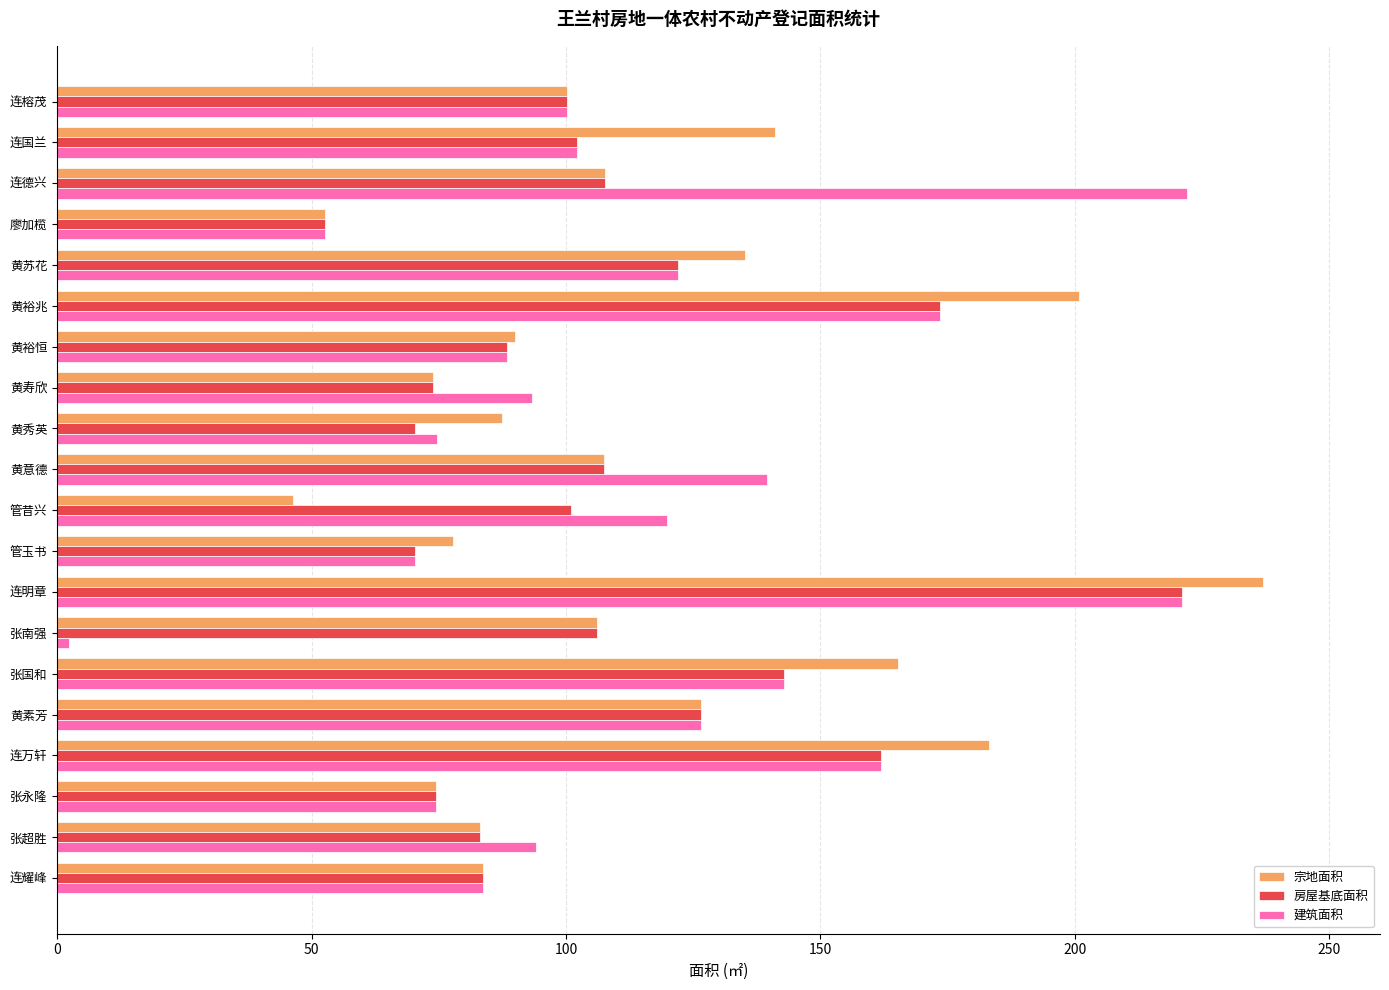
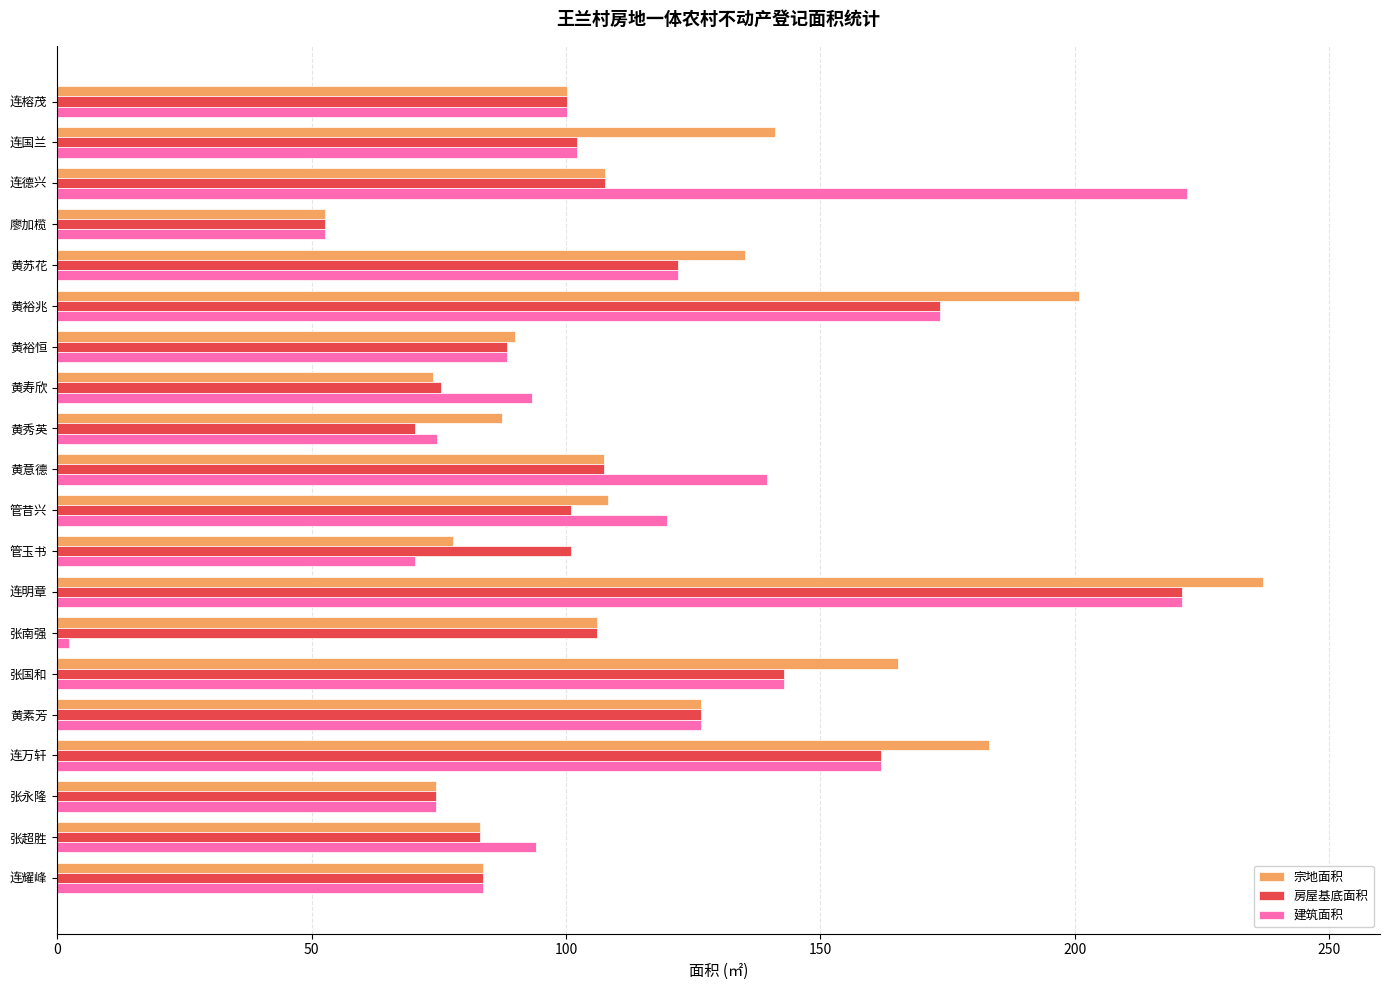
房屋基底面积, 黄寿欣: 74 -> 75
宗地面积, 管昔兴: 46 -> 108
房屋基底面积, 管玉书: 70 -> 101
